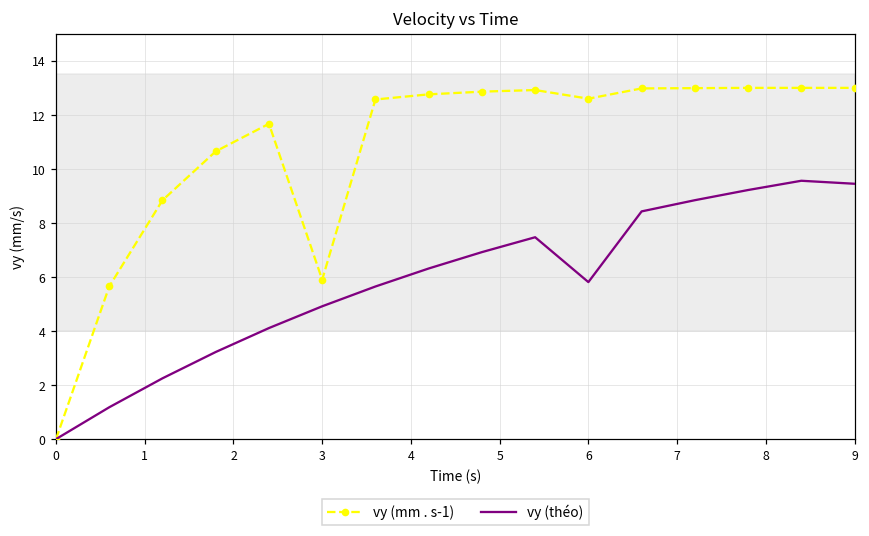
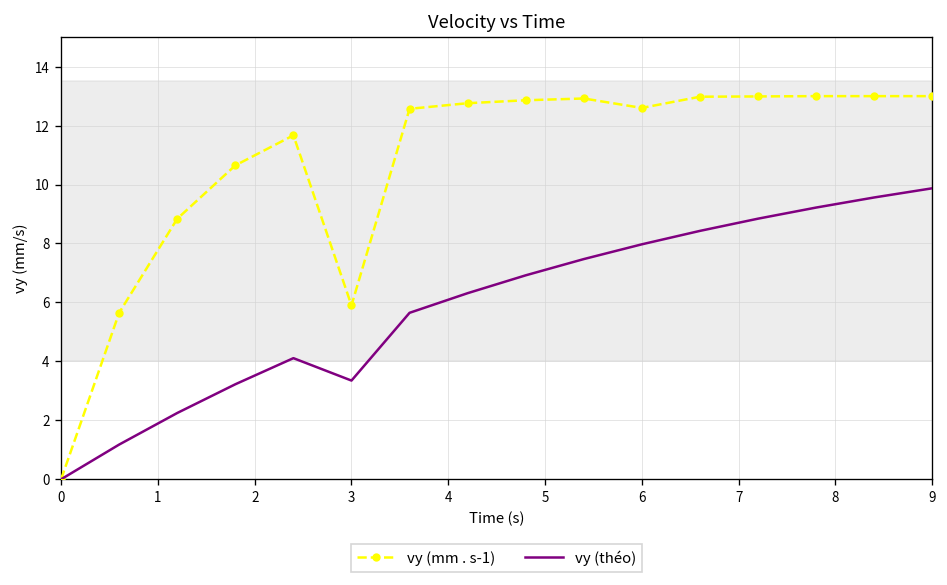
vy (théo), 3: 4.9 -> 3.3
vy (théo), 6: 5.8 -> 8.0
vy (théo), 9: 9.5 -> 9.9
